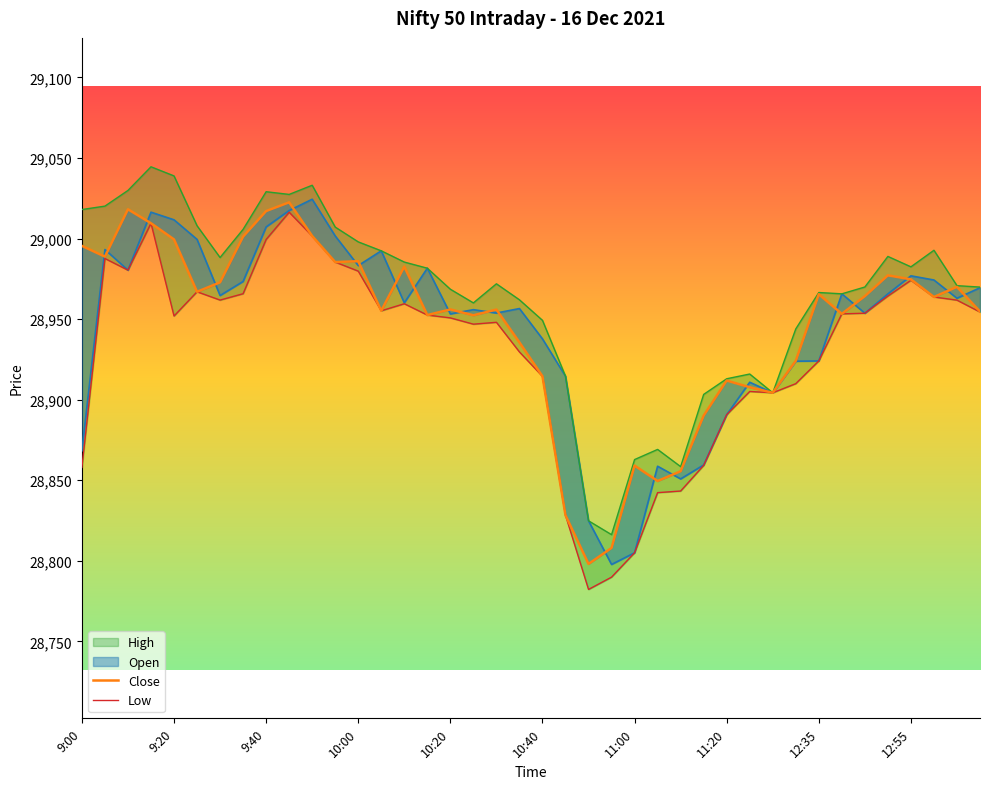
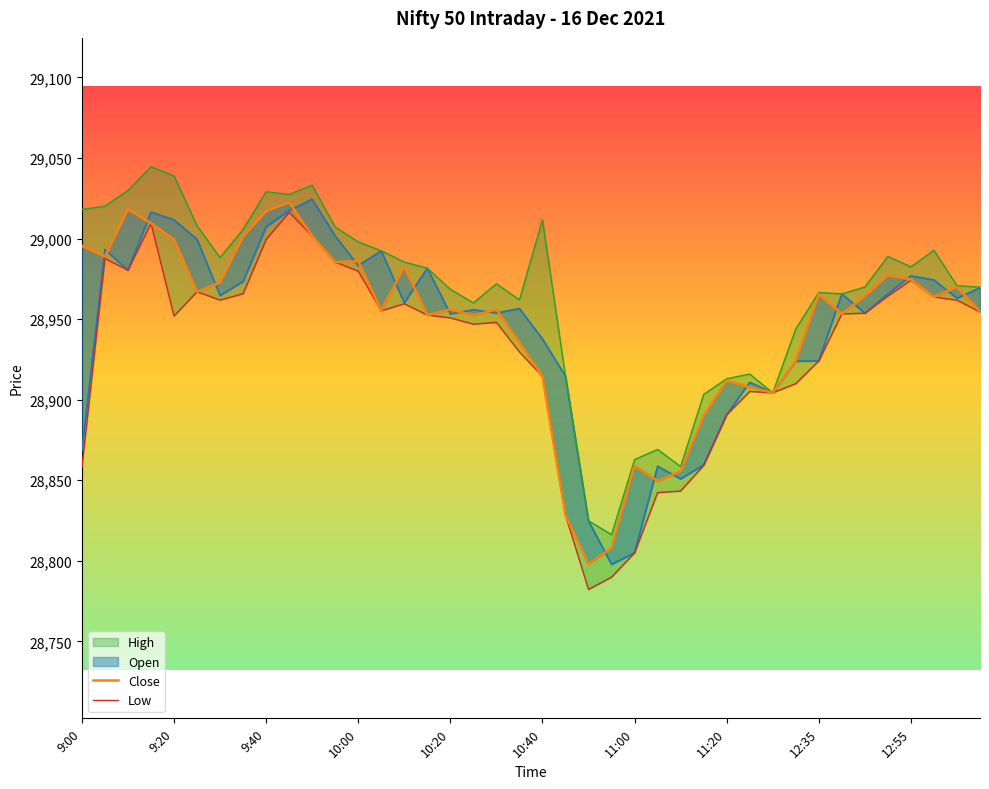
High, 10:40: 28,949 -> 29,012
